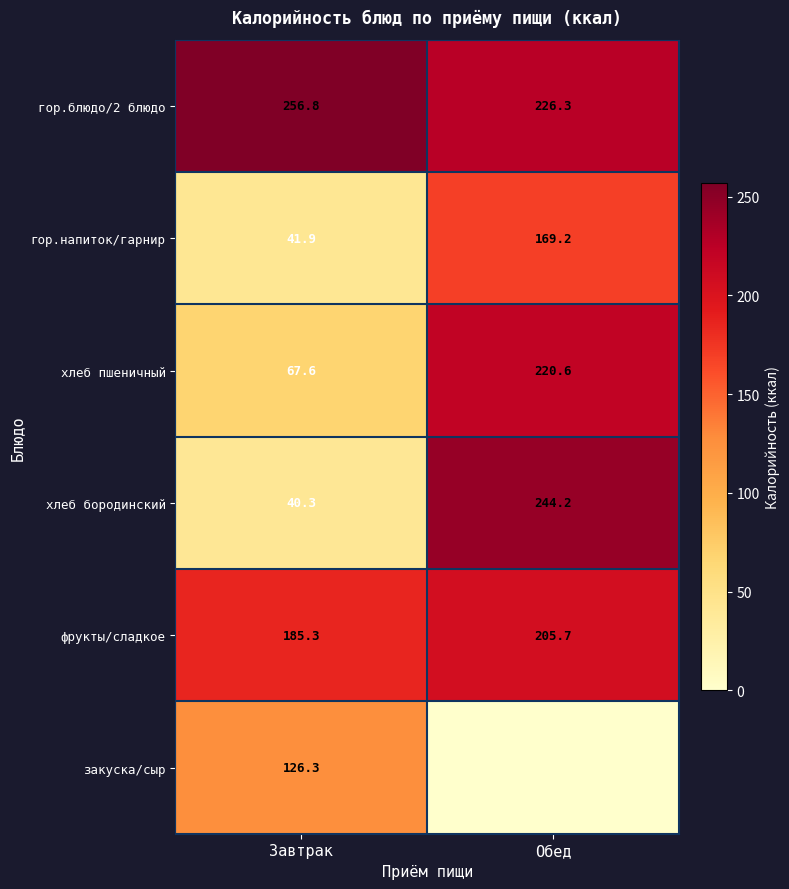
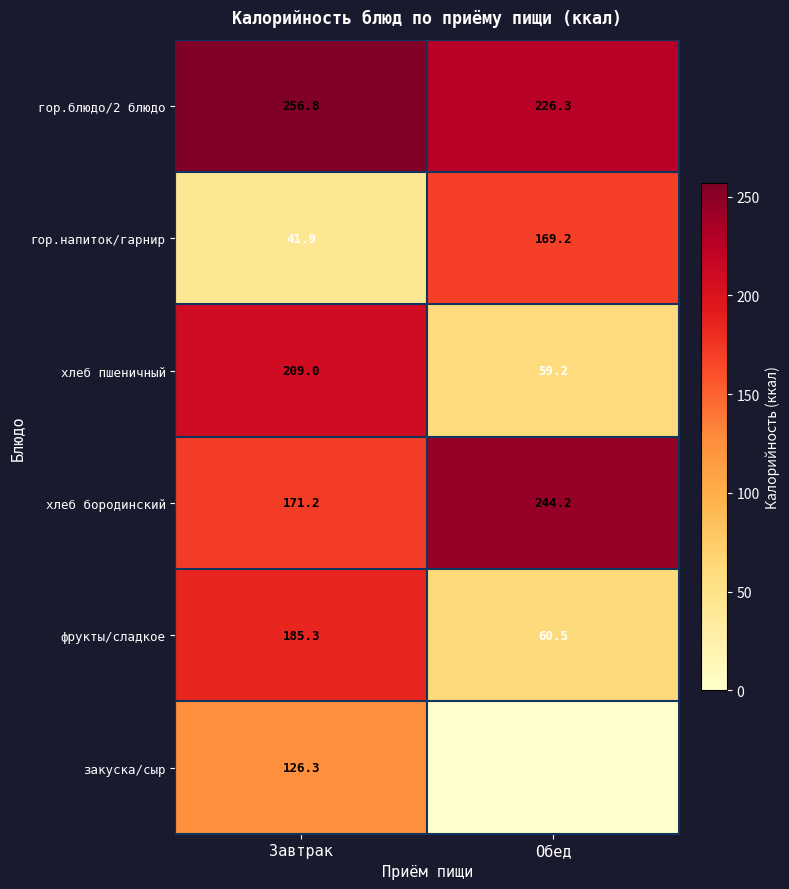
хлеб пшеничный, Завтрак: 67.6 -> 209.0
хлеб пшеничный, Обед: 220.6 -> 59.2
хлеб бородинский, Завтрак: 40.3 -> 171.2
фрукты/сладкое, Обед: 205.7 -> 60.5
